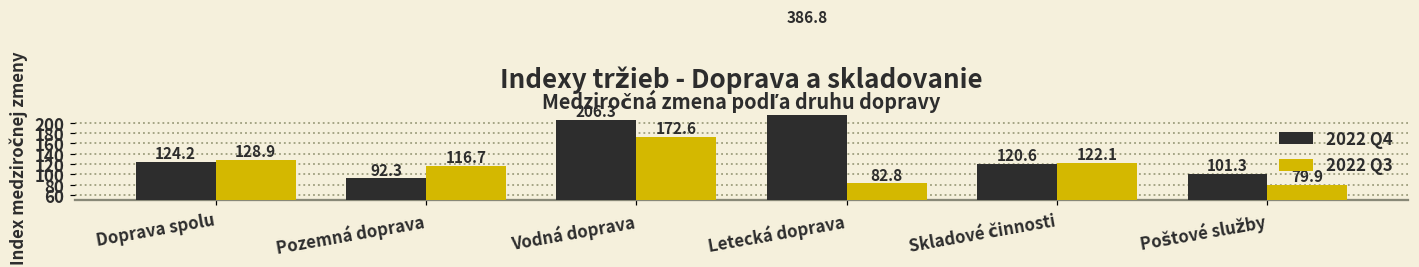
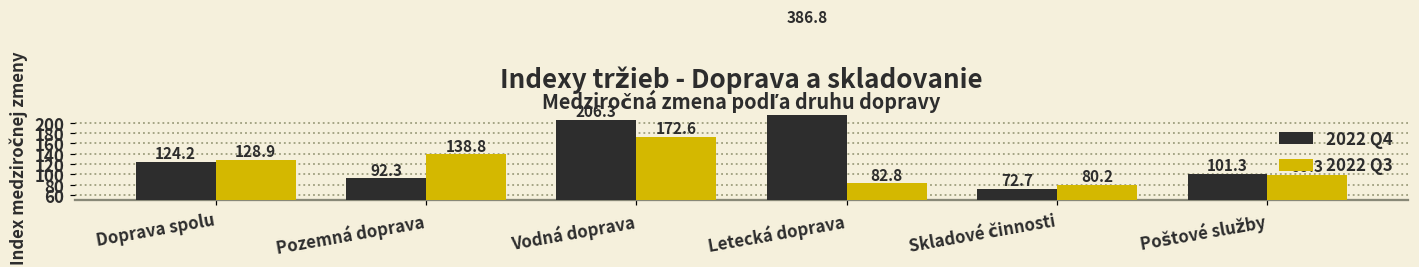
2022 Q3, Pozemná doprava: 116.7 -> 138.8
2022 Q4, Skladové činnosti: 120.6 -> 72.7
2022 Q3, Skladové činnosti: 122.1 -> 80.2
2022 Q3, Poštové služby: 79.9 -> 99.3
